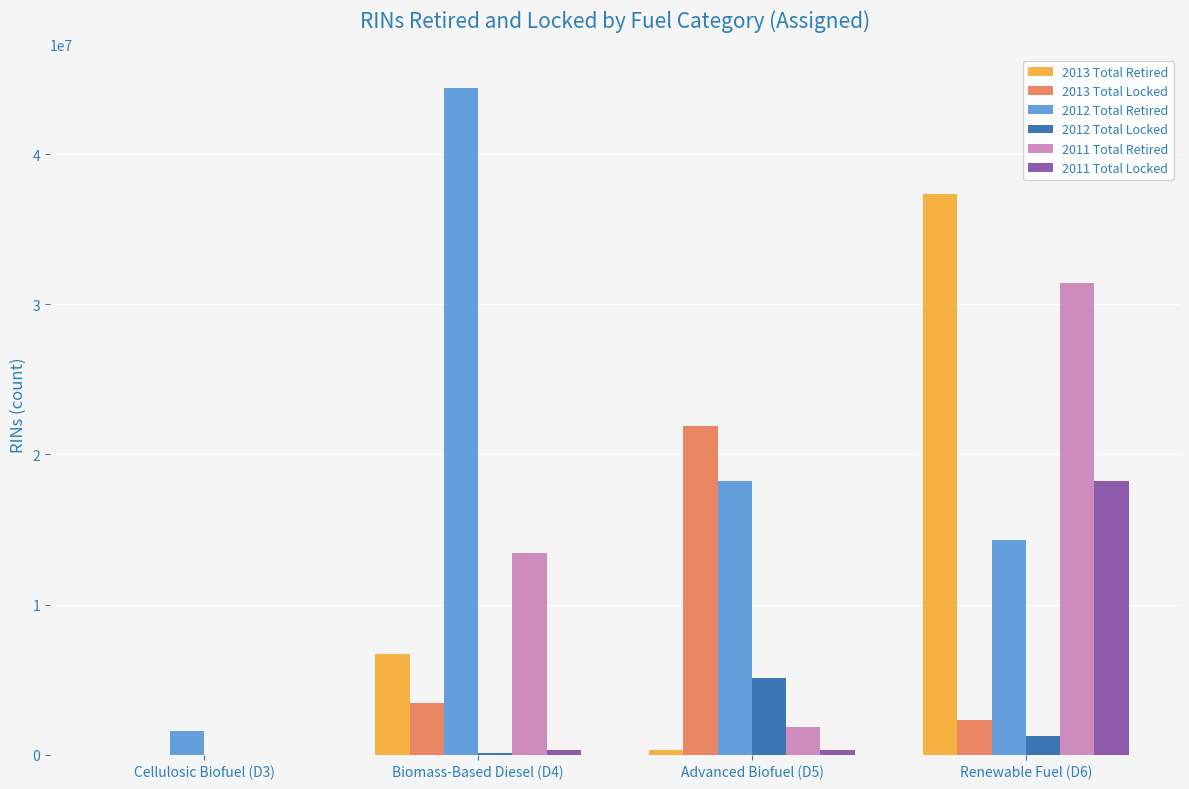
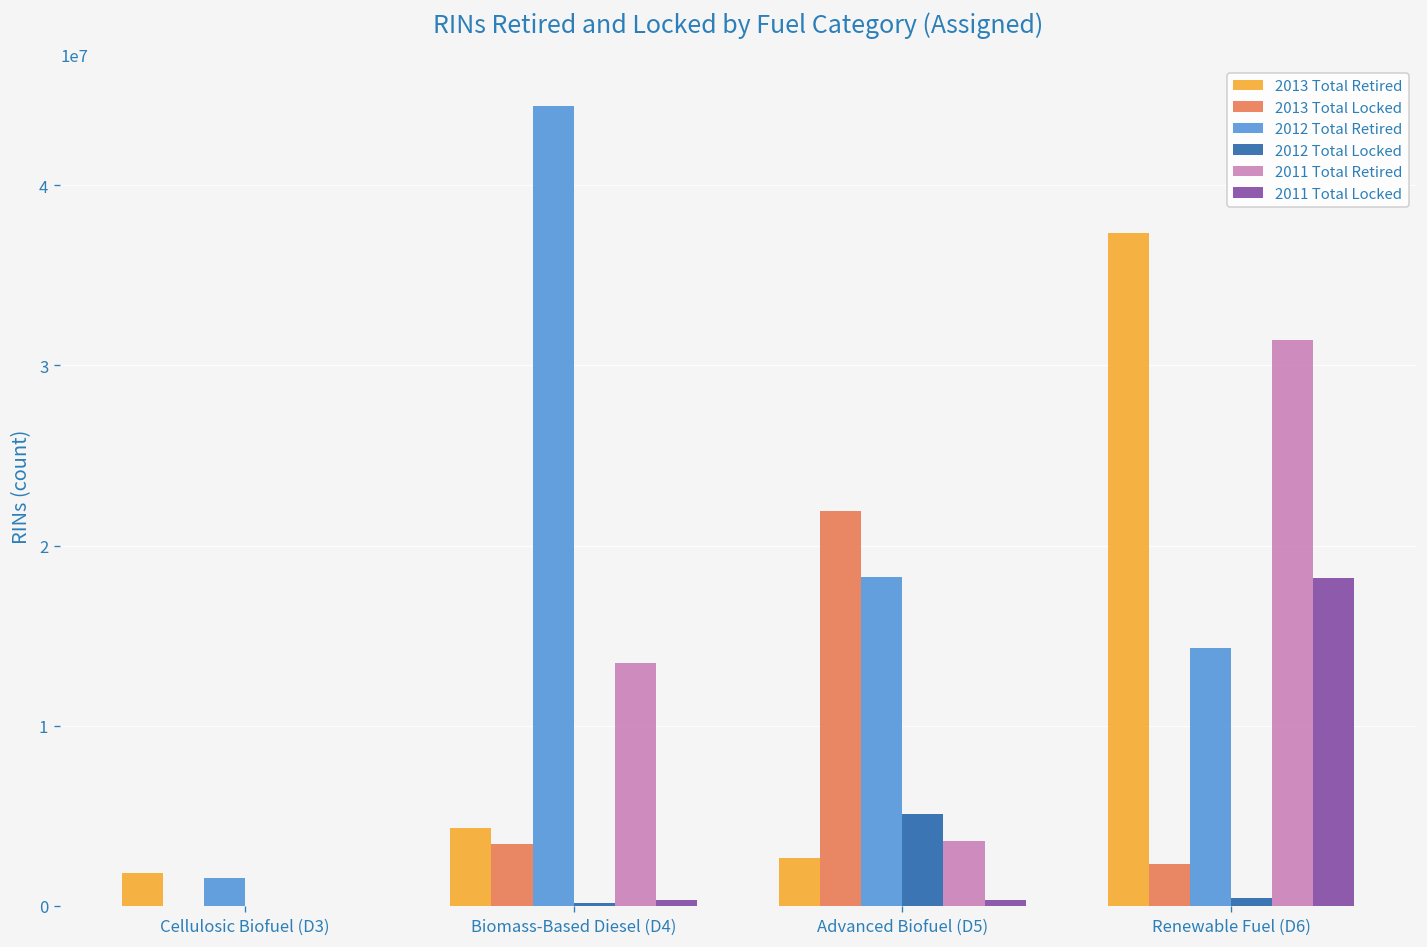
2013 Total Retired, Cellulosic Biofuel (D3): 0 -> 1800000
2013 Total Retired, Biomass-Based Diesel (D4): 6700000 -> 4300000
2013 Total Retired, Advanced Biofuel (D5): 300000 -> 2700000
2011 Total Retired, Advanced Biofuel (D5): 1800000 -> 3600000
2012 Total Locked, Renewable Fuel (D6): 1200000 -> 400000
